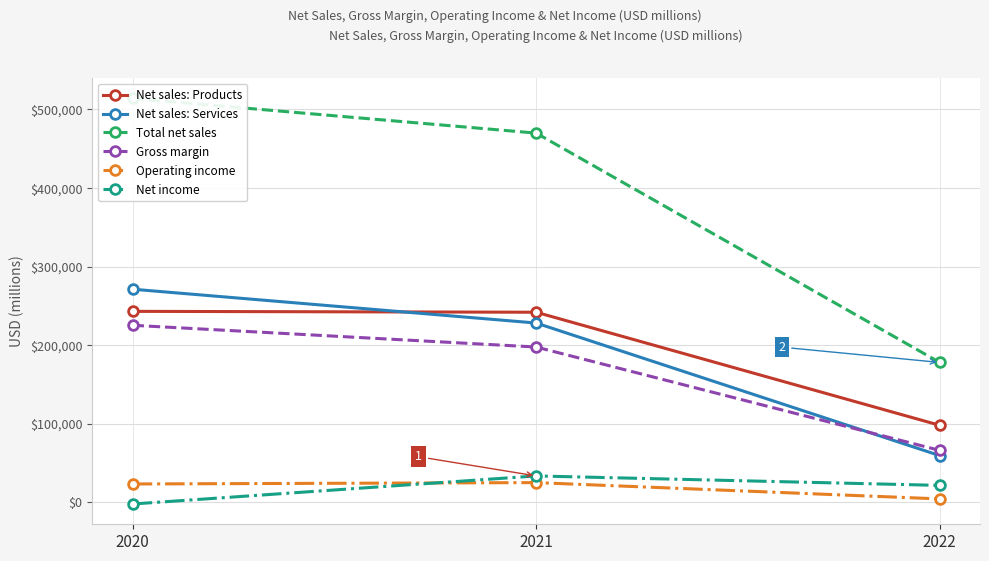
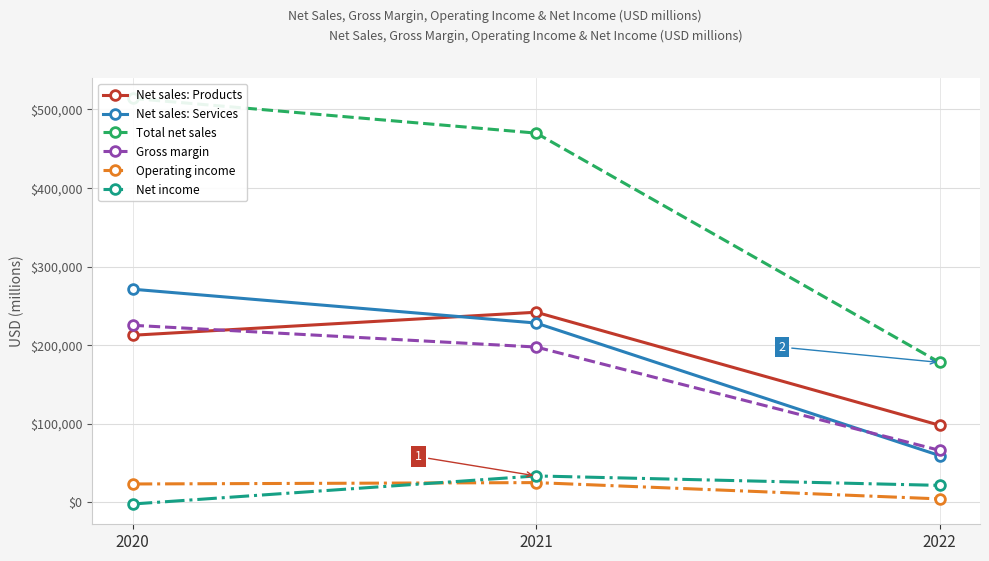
Net sales: Products, 2020: $240,000 -> $210,000
